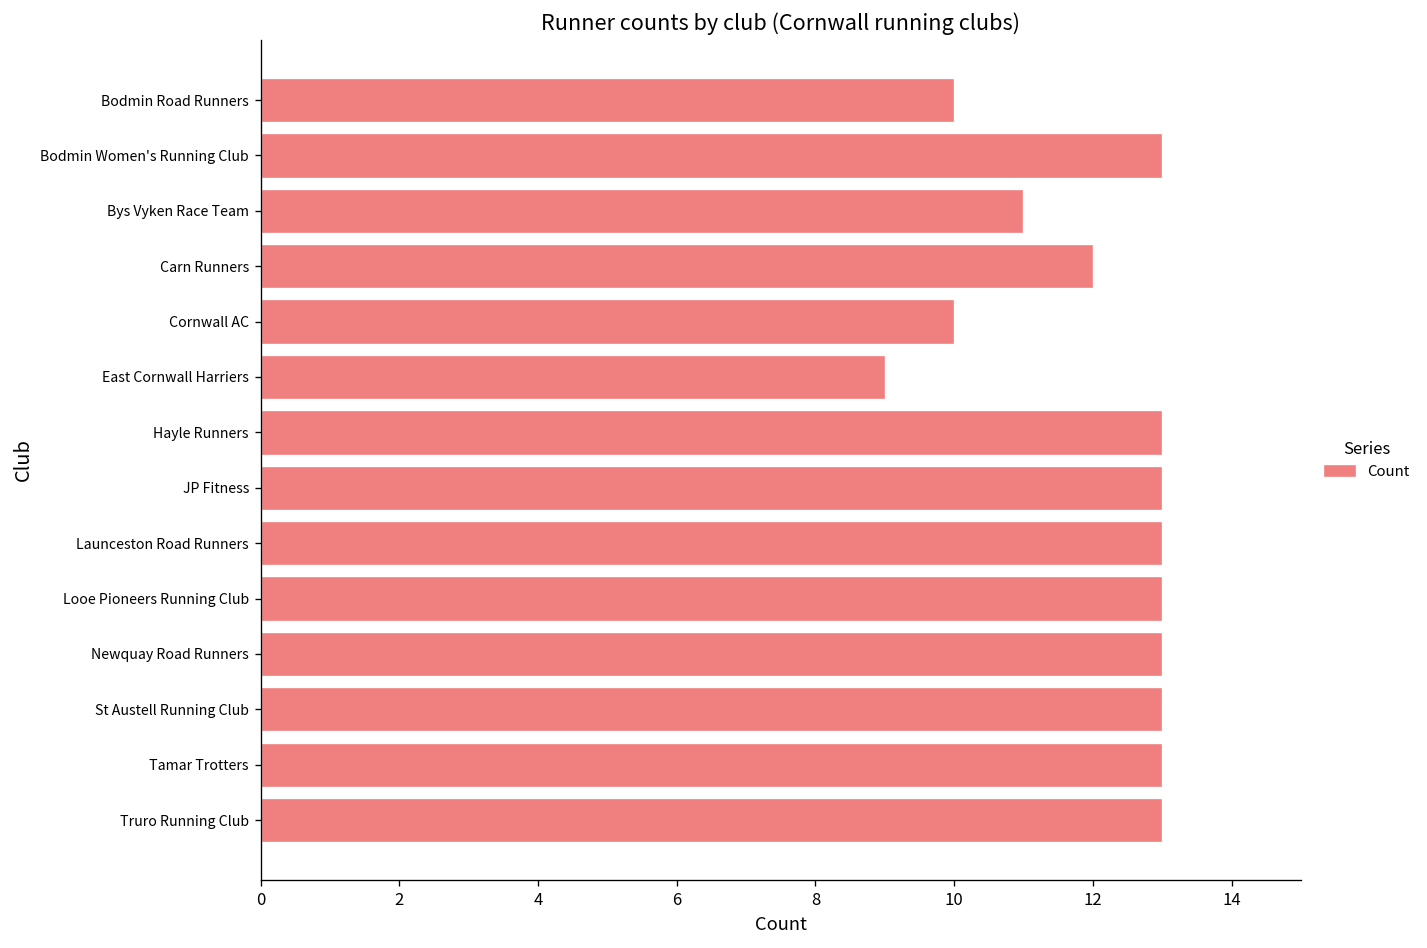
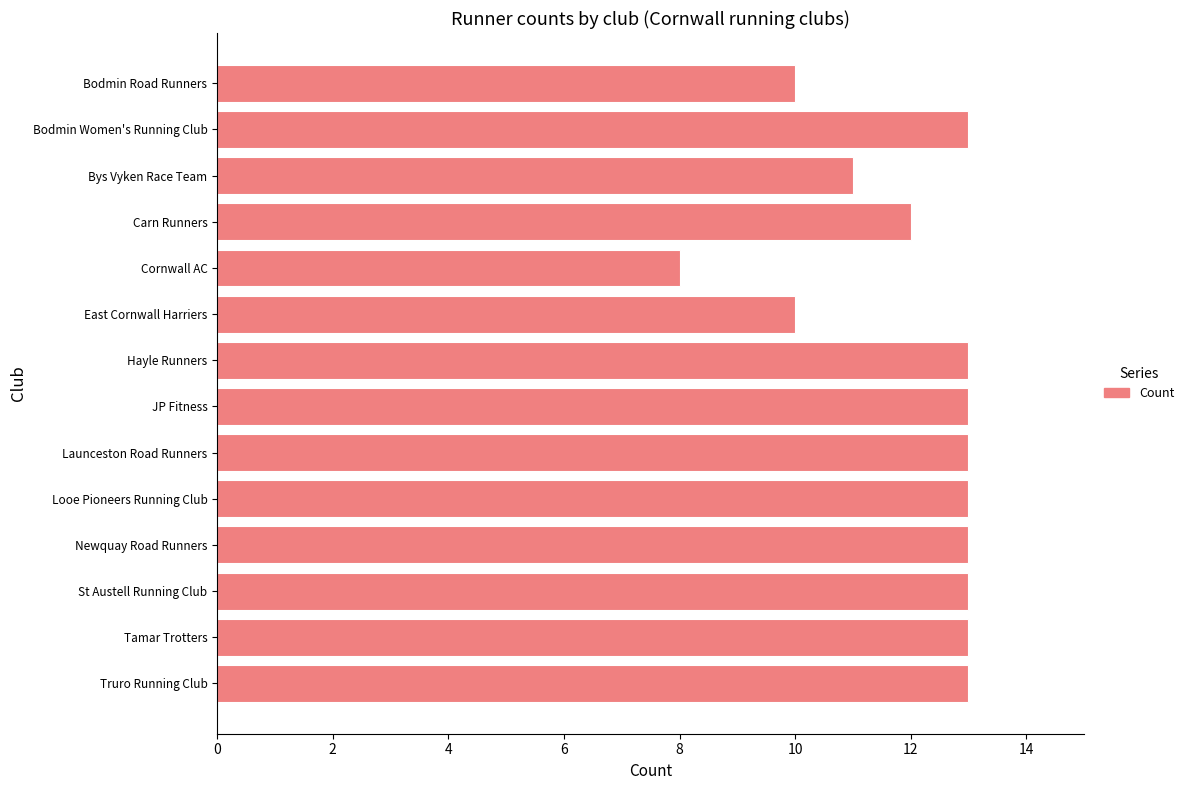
Cornwall AC: 10 -> 8
East Cornwall Harriers: 9 -> 10
